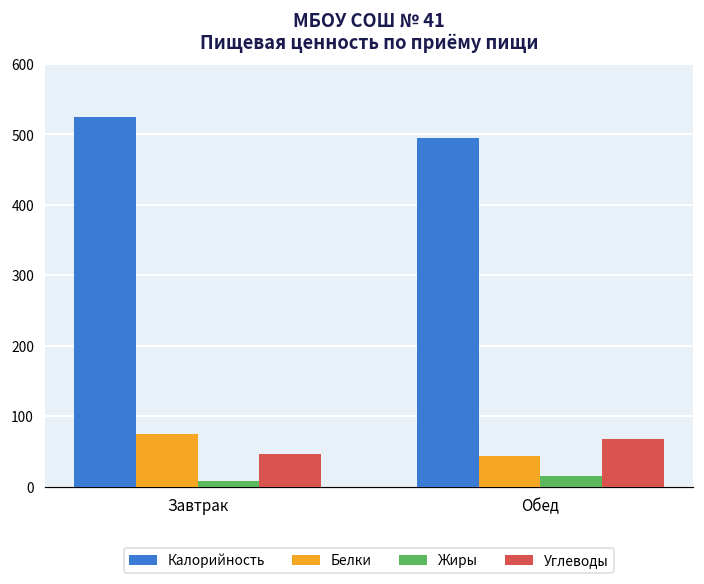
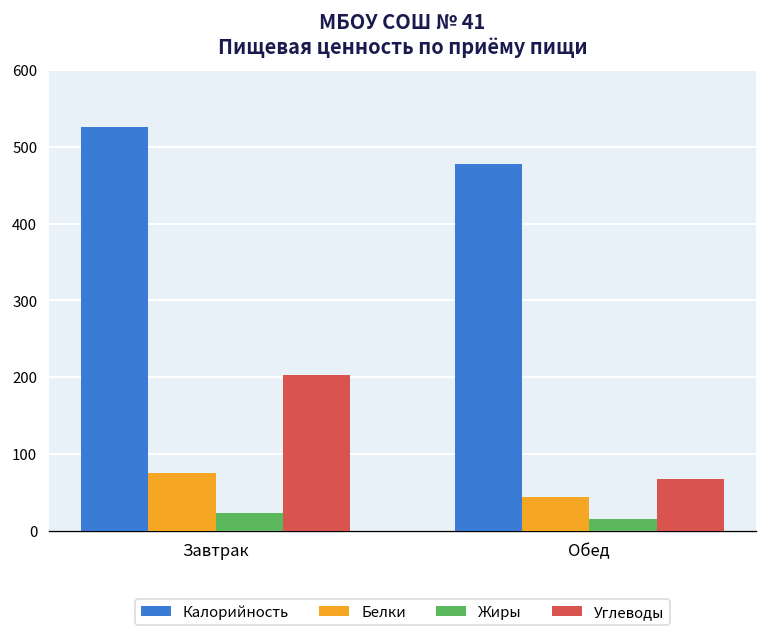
Жиры, Завтрак: 10 -> 20
Углеводы, Завтрак: 50 -> 200
Калорийность, Обед: 500 -> 480
